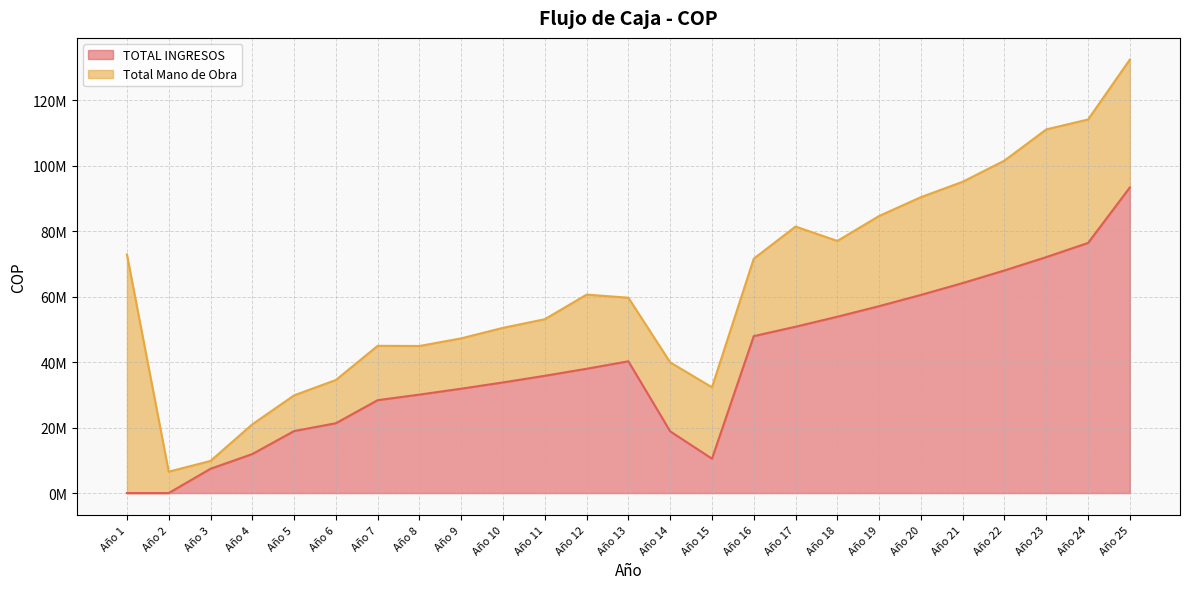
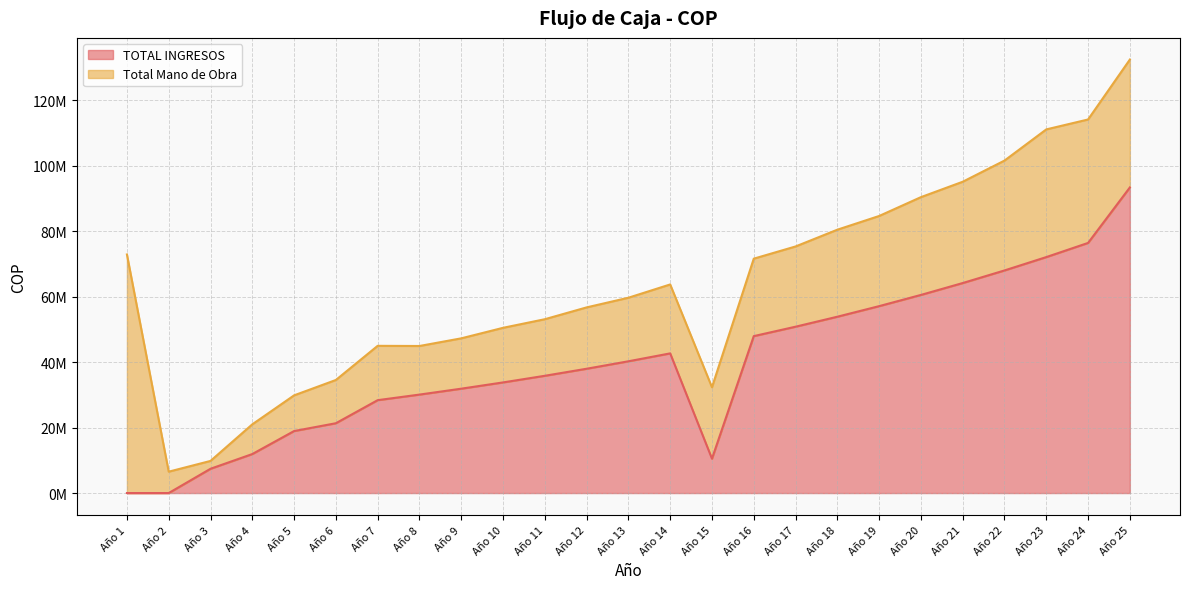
Total Mano de Obra, Año 12: 23000000 -> 19000000
TOTAL INGRESOS, Año 14: 19000000 -> 43000000
Total Mano de Obra, Año 17: 31000000 -> 25000000
Total Mano de Obra, Año 18: 23000000 -> 27000000
